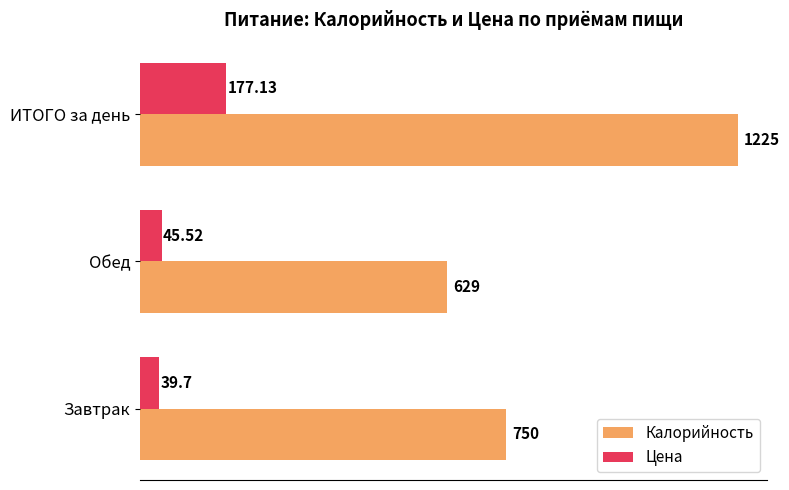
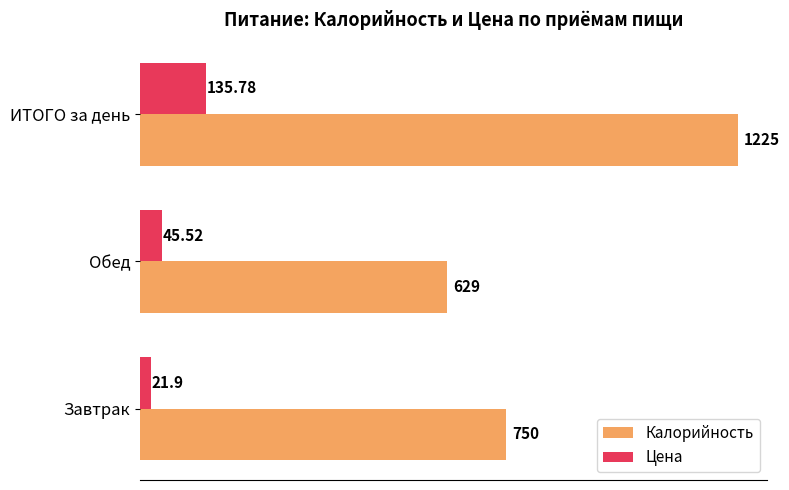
Цена, ИТОГО за день: 177.13 -> 135.78
Цена, Завтрак: 39.7 -> 21.9
